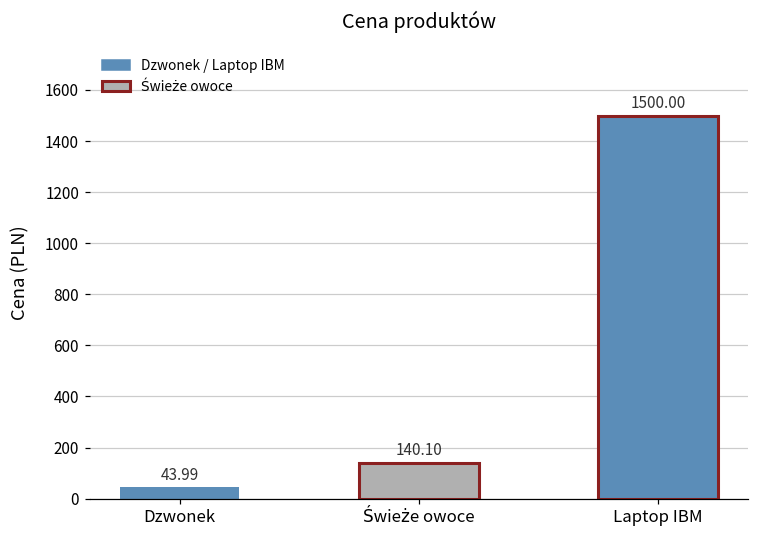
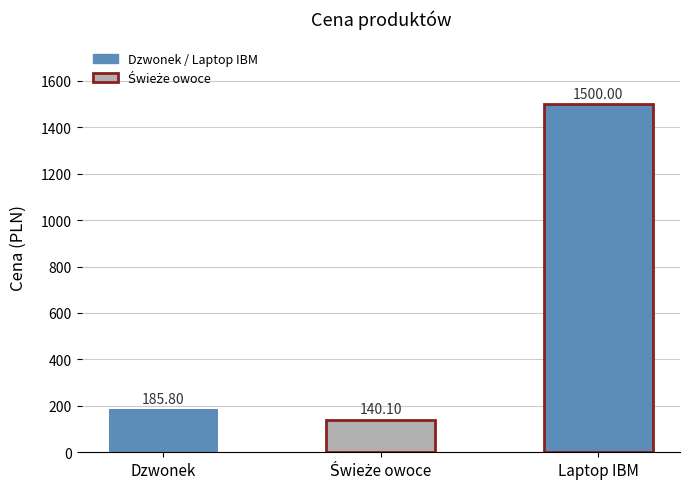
Dzwonek: 43.99 -> 185.80
